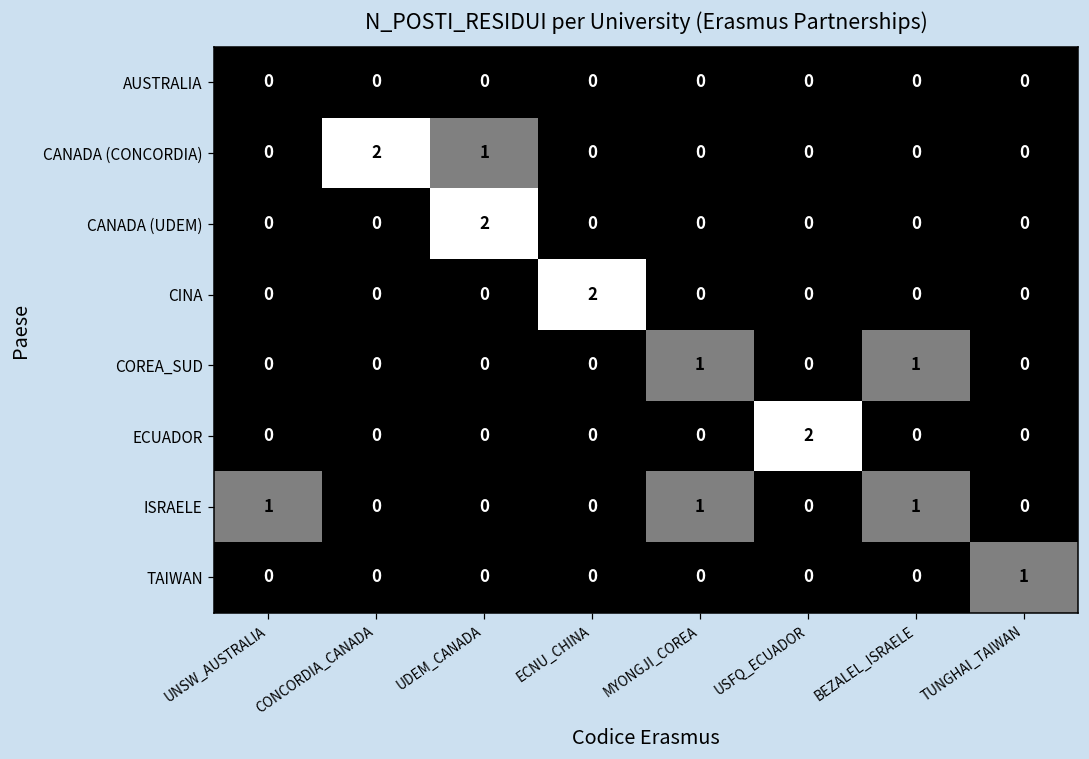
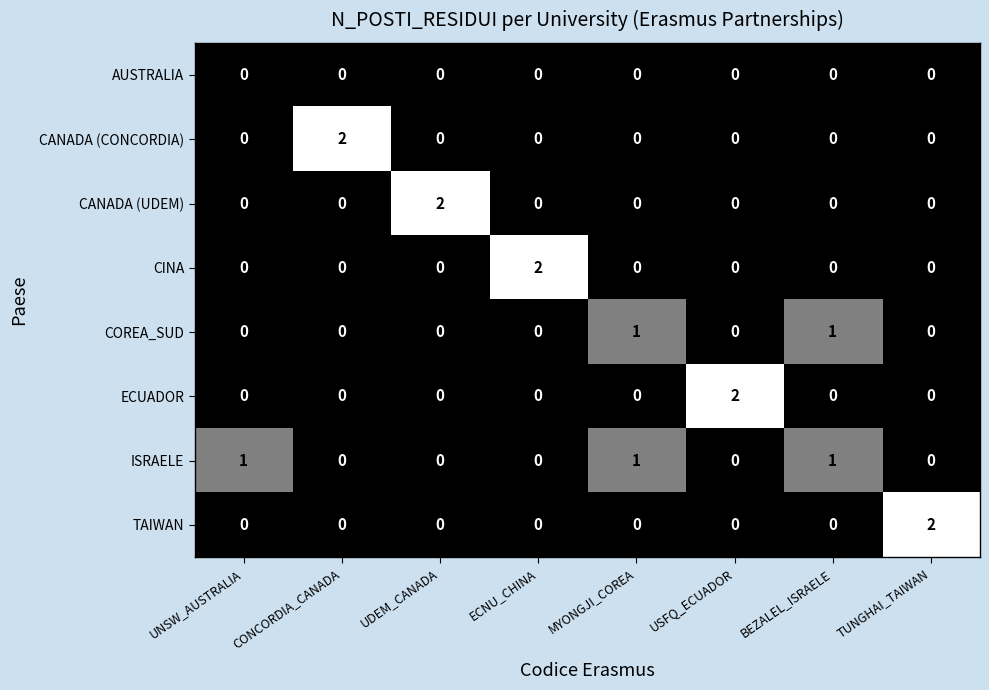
CANADA (CONCORDIA), UDEM_CANADA: 1 -> 0
TAIWAN, TUNGHAI_TAIWAN: 1 -> 2
